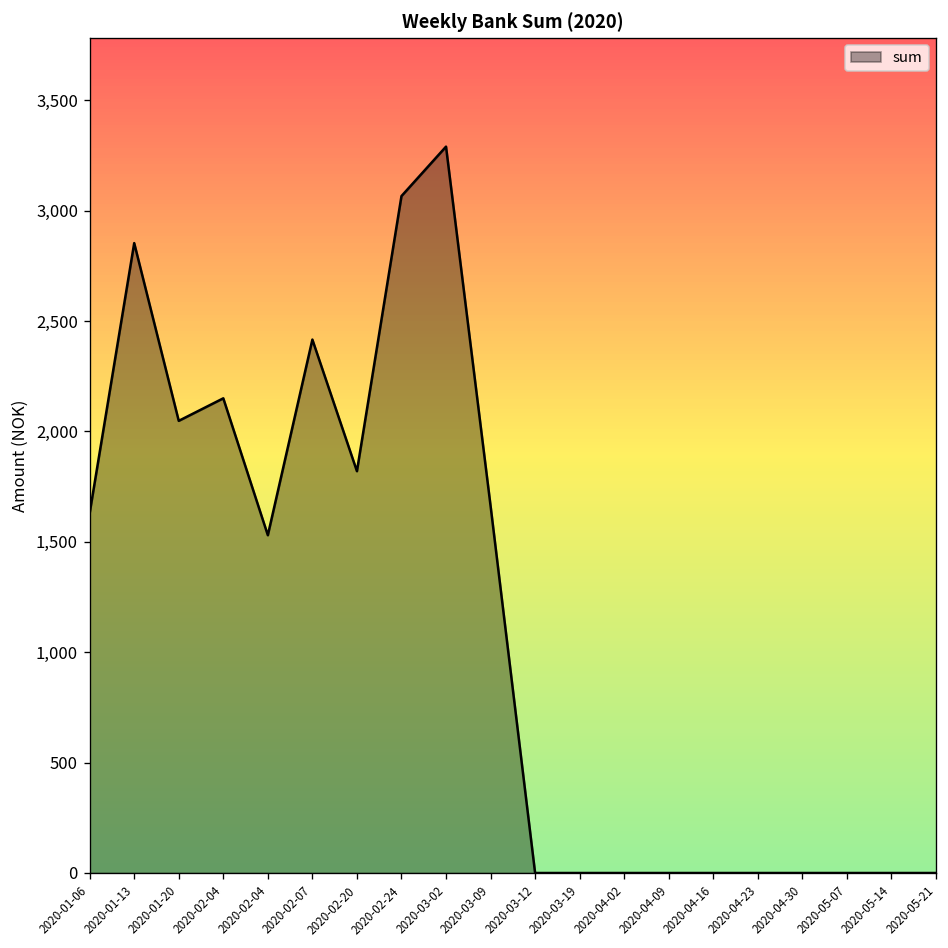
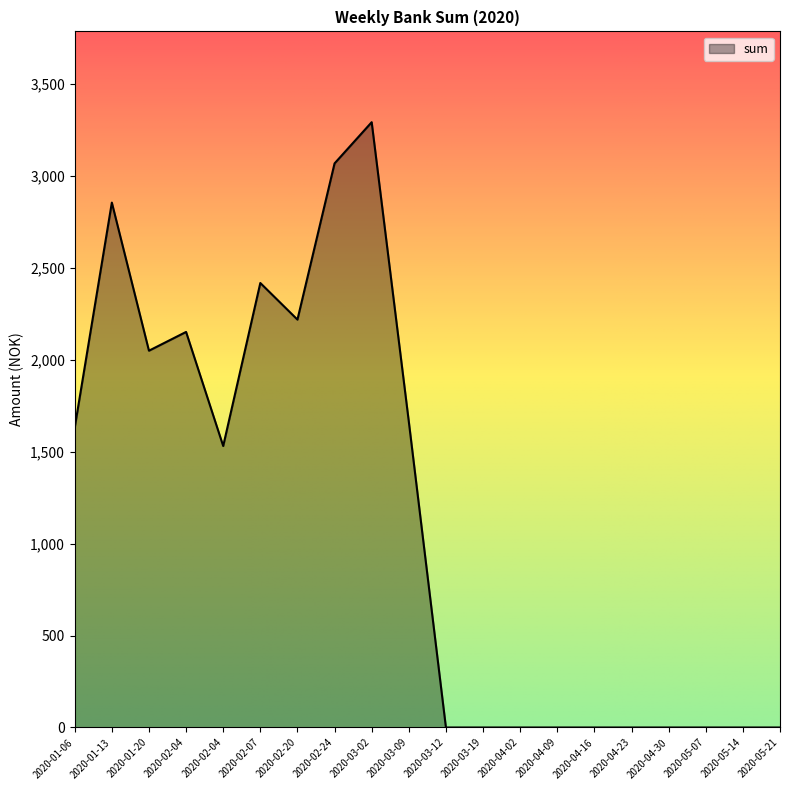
2020-02-20: 1,820 -> 2,220
